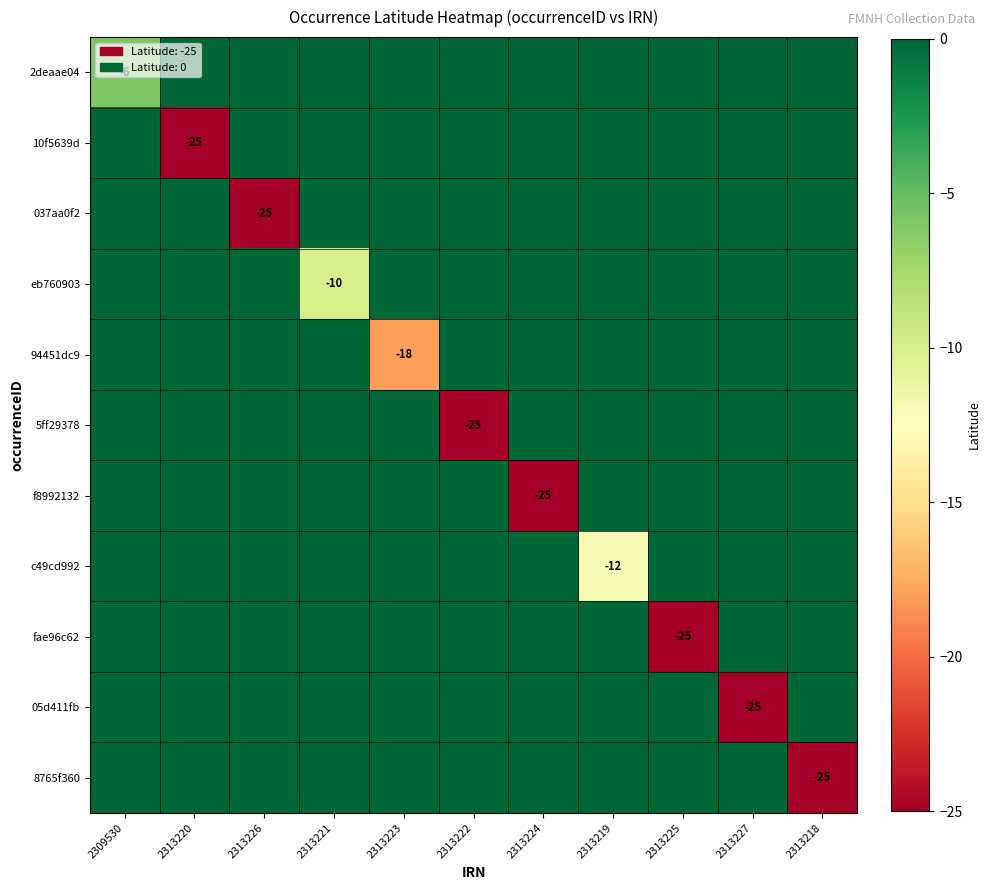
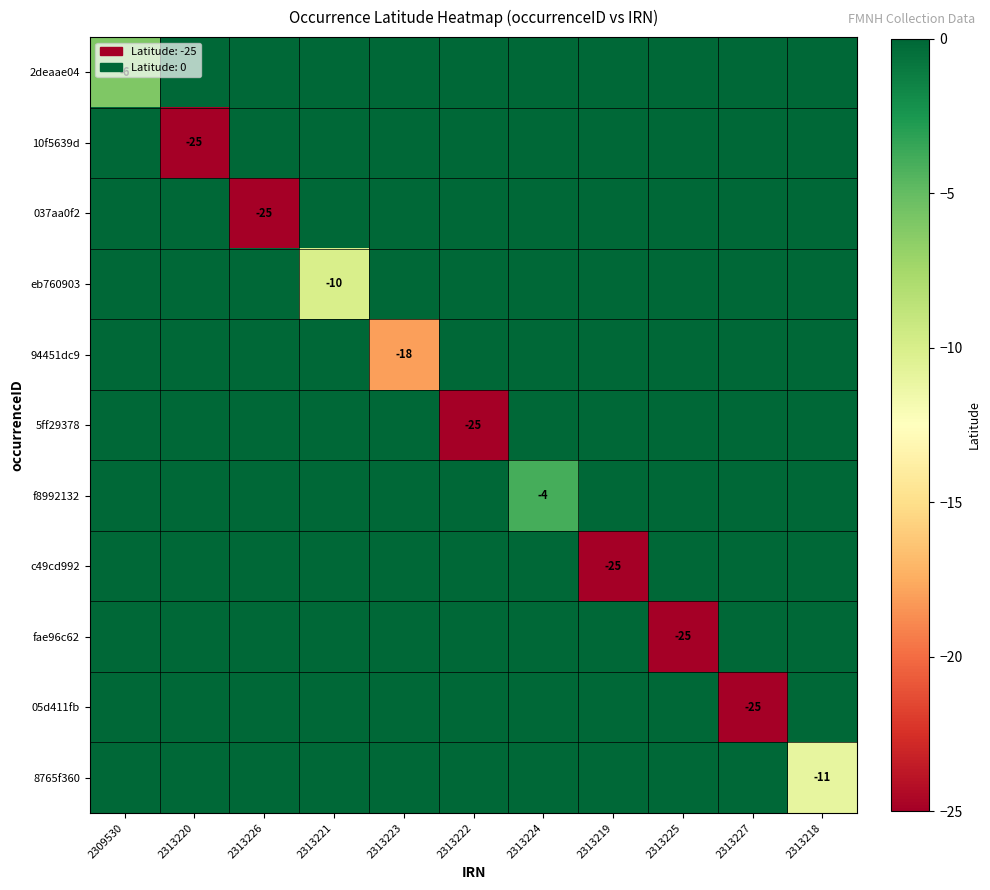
f8992132, 2313224: -25 -> -4
c49cd992, 2313219: -12 -> -25
8765f360, 2313218: -25 -> -11
